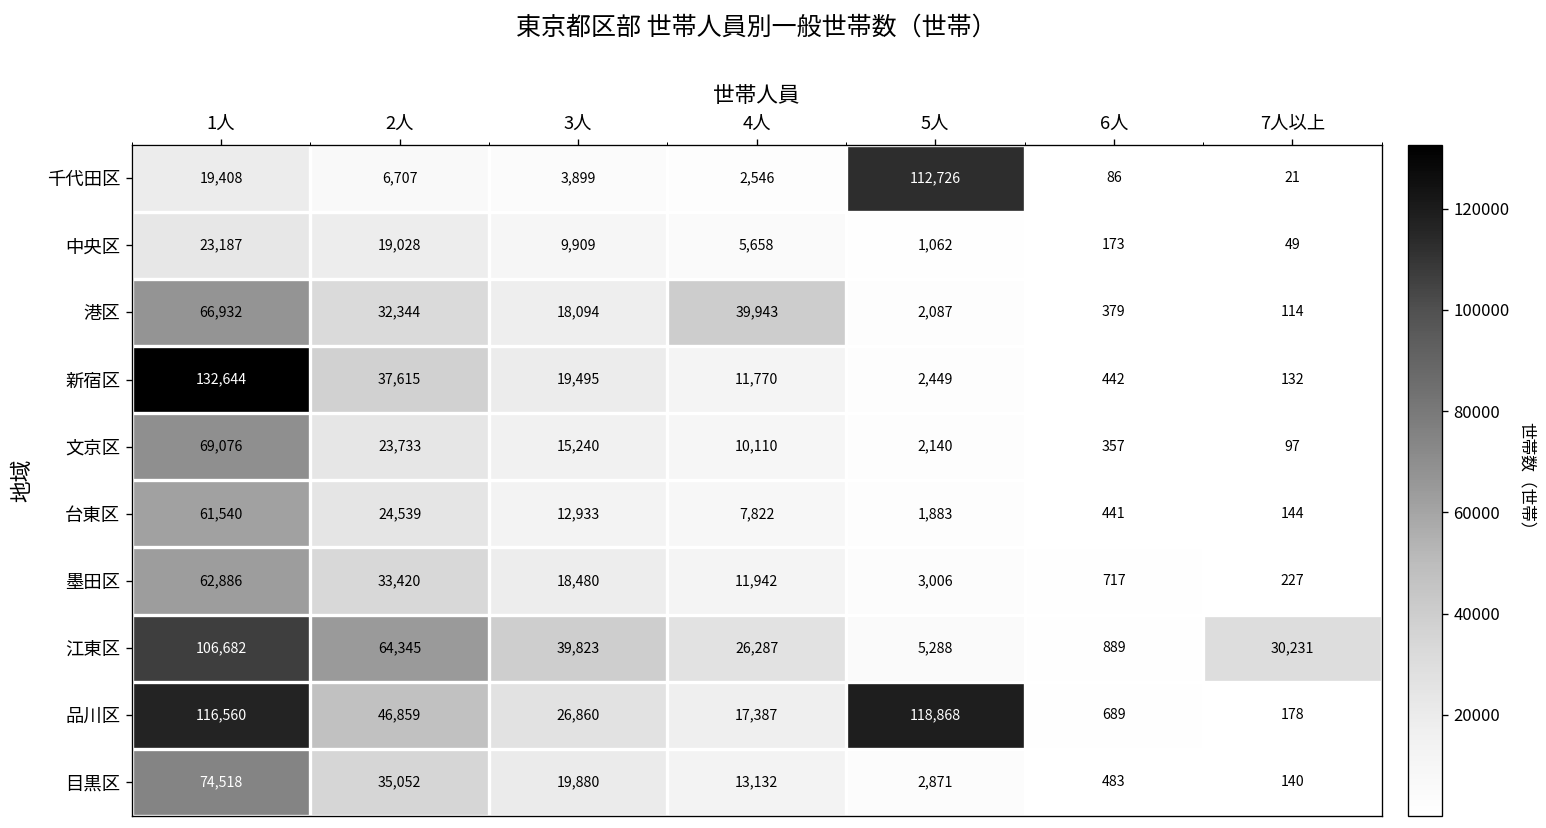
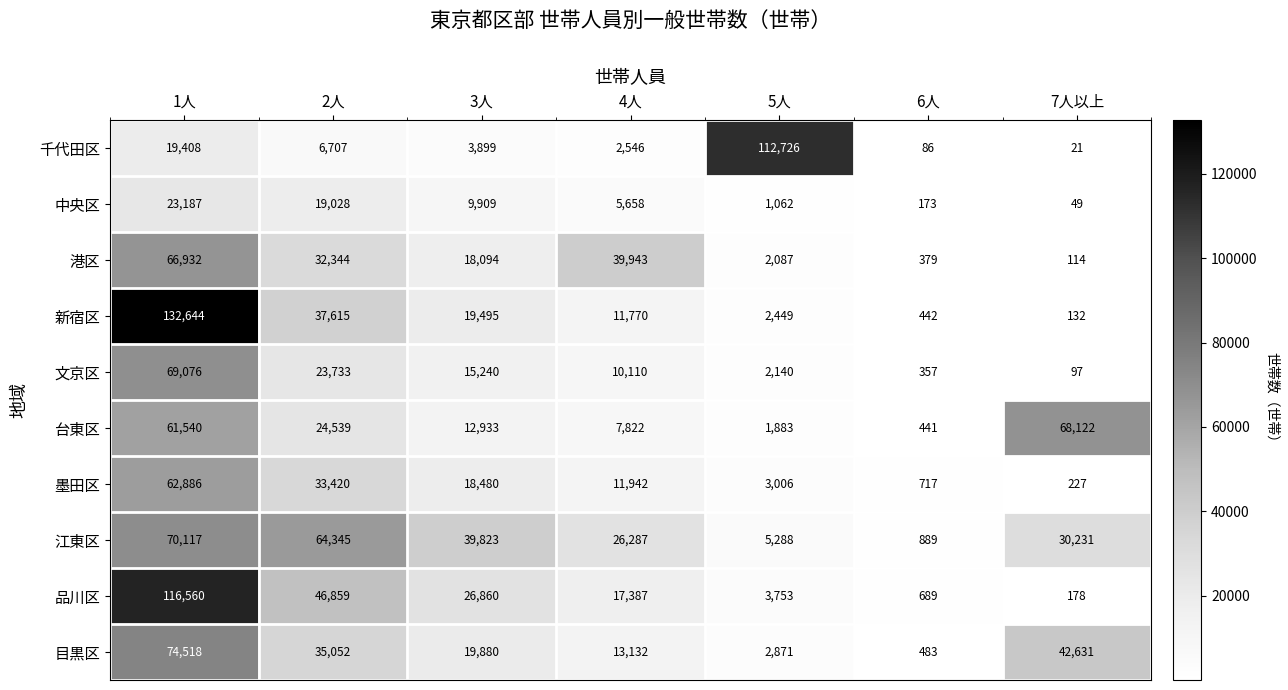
台東区, 7人以上: 144 -> 68,122
江東区, 1人: 106,682 -> 70,117
品川区, 5人: 118,868 -> 3,753
目黒区, 7人以上: 140 -> 42,631
